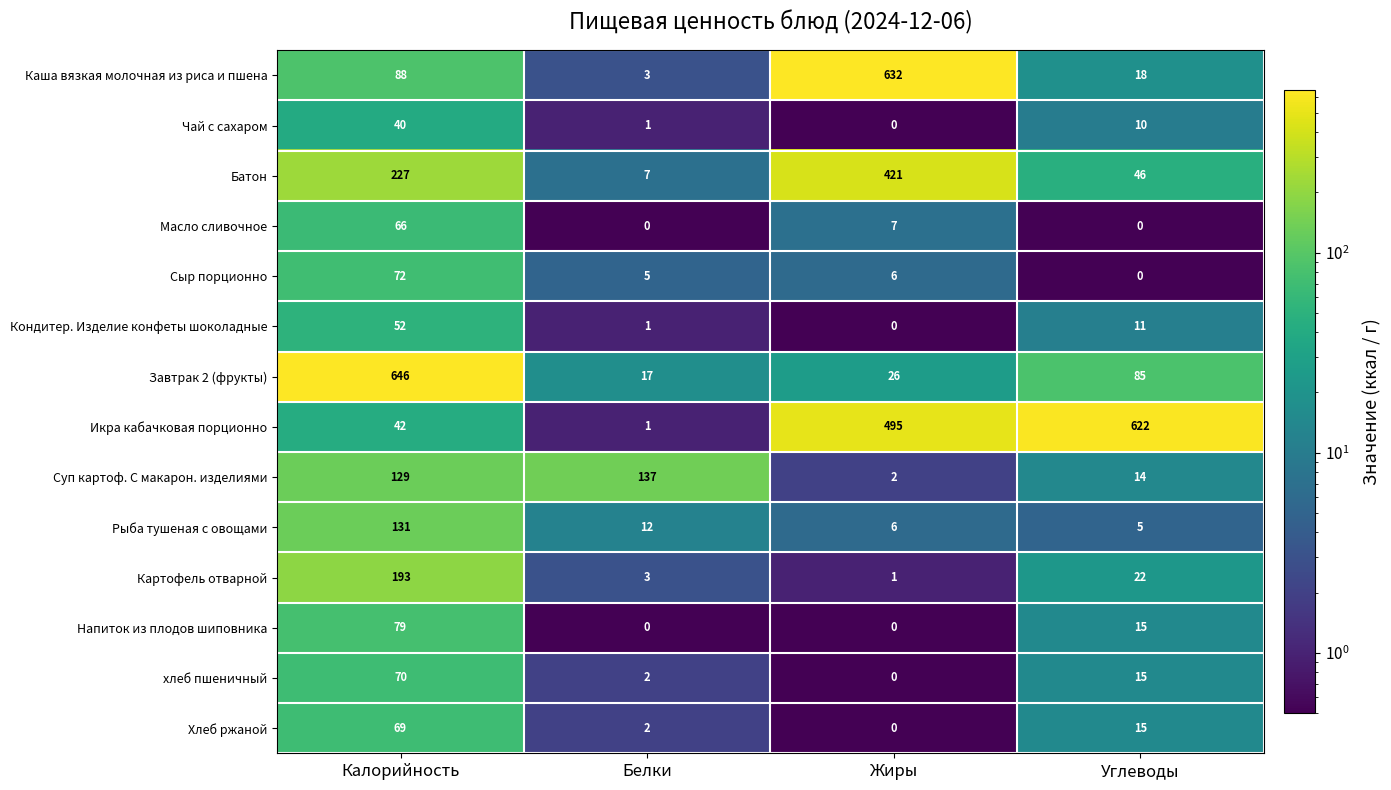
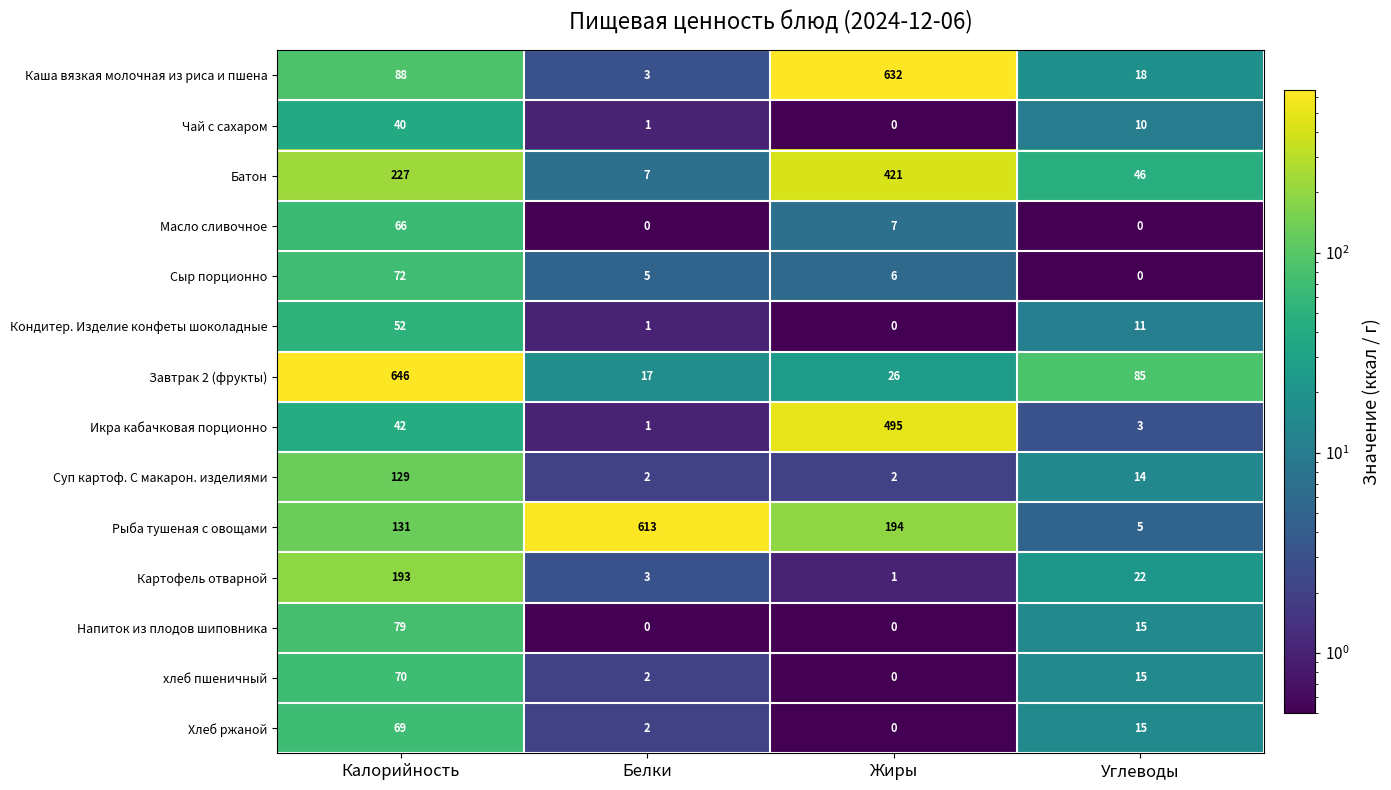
Икра кабачковая порционно, Углеводы: 622 -> 3
Суп картоф. С макарон. изделиями, Белки: 137 -> 2
Рыба тушеная с овощами, Белки: 12 -> 613
Рыба тушеная с овощами, Жиры: 6 -> 194
